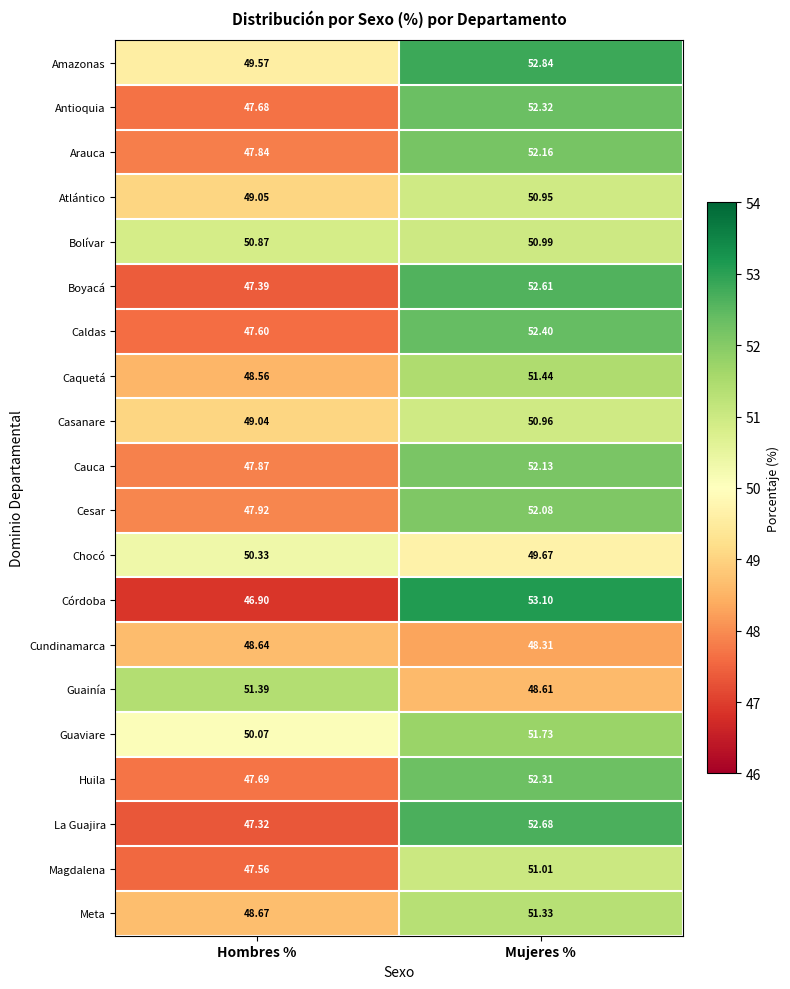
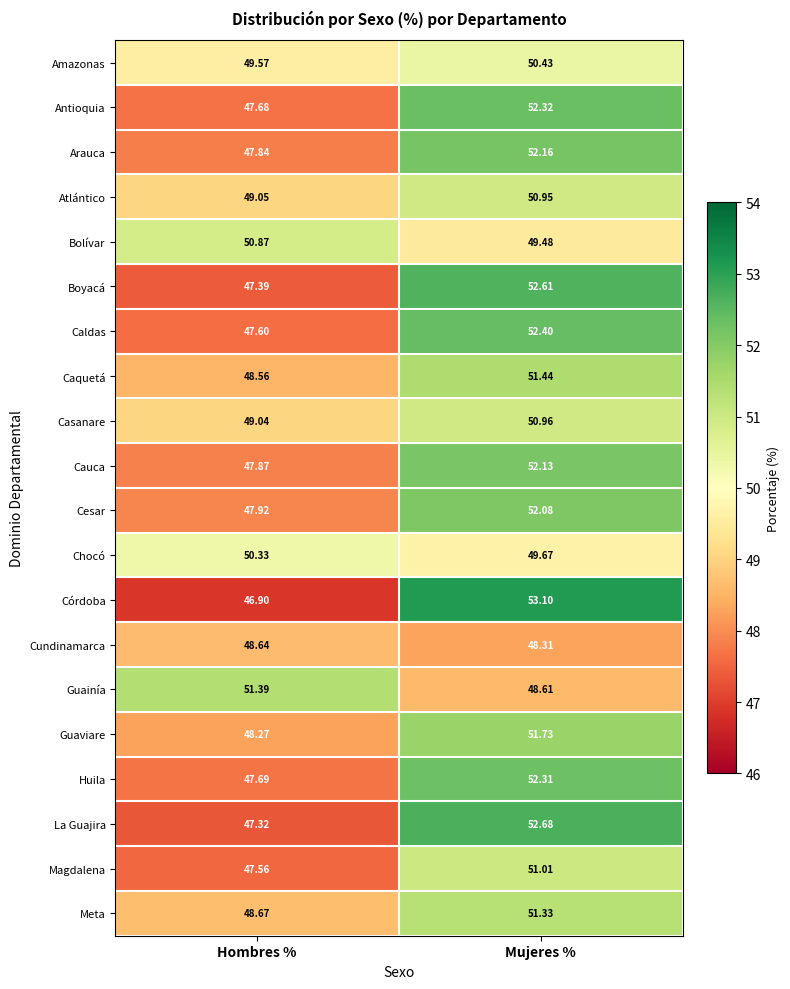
Amazonas, Mujeres %: 52.84 -> 50.43
Bolívar, Mujeres %: 50.99 -> 49.48
Guaviare, Hombres %: 50.07 -> 48.27
